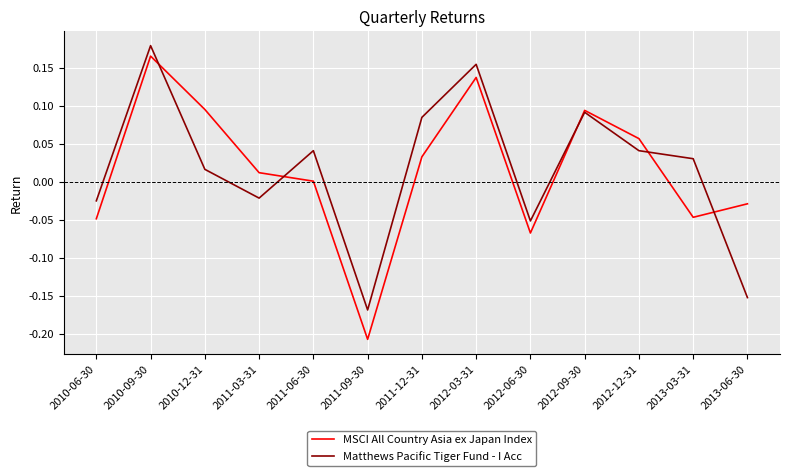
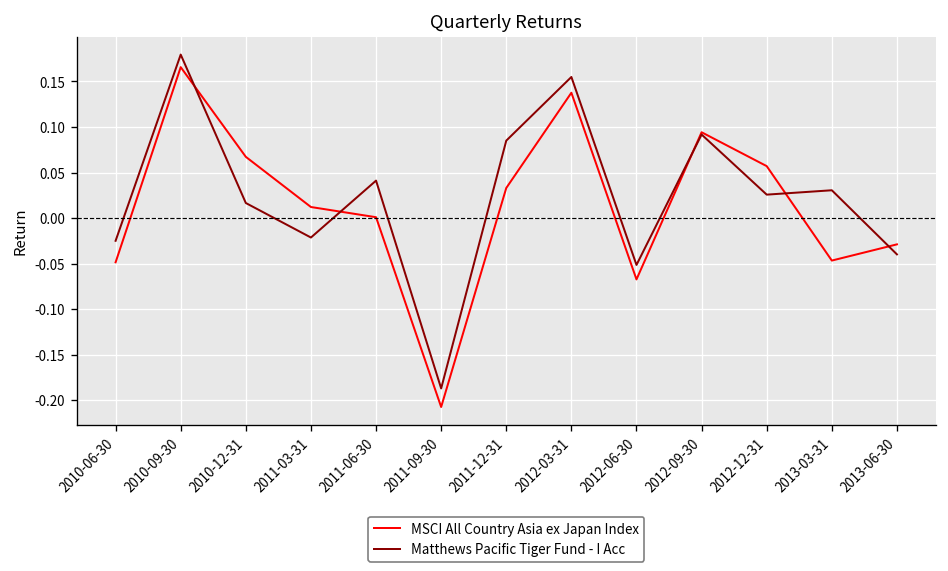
MSCI All Country Asia ex Japan Index, 2010-12-31: 0.10 -> 0.07
Matthews Pacific Tiger Fund - I Acc, 2011-09-30: -0.17 -> -0.19
Matthews Pacific Tiger Fund - I Acc, 2012-12-31: 0.04 -> 0.03
Matthews Pacific Tiger Fund - I Acc, 2013-06-30: -0.15 -> -0.04
